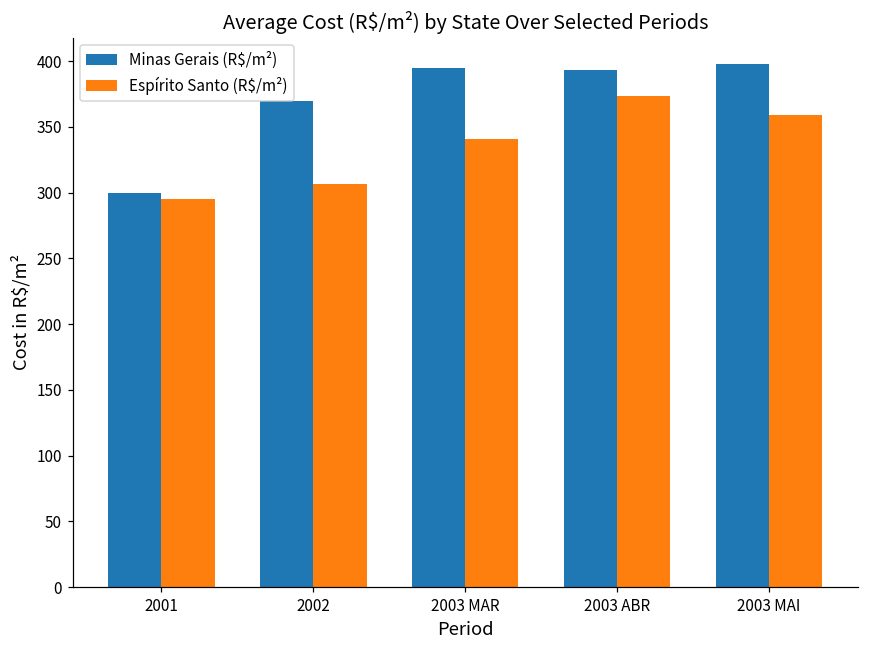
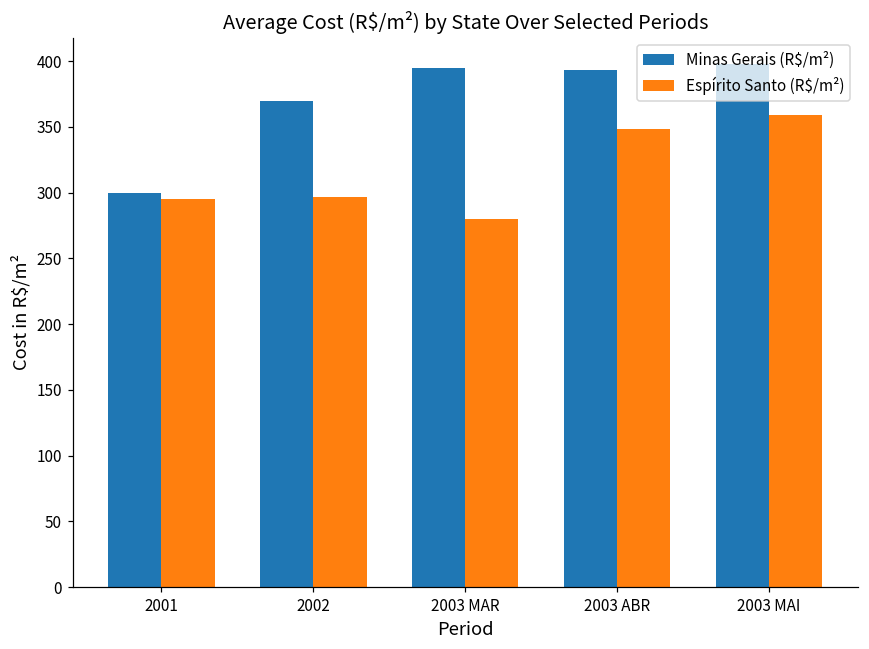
Espírito Santo (R$/m²), 2002: 307 -> 297
Espírito Santo (R$/m²), 2003 MAR: 341 -> 280
Espírito Santo (R$/m²), 2003 ABR: 374 -> 349
